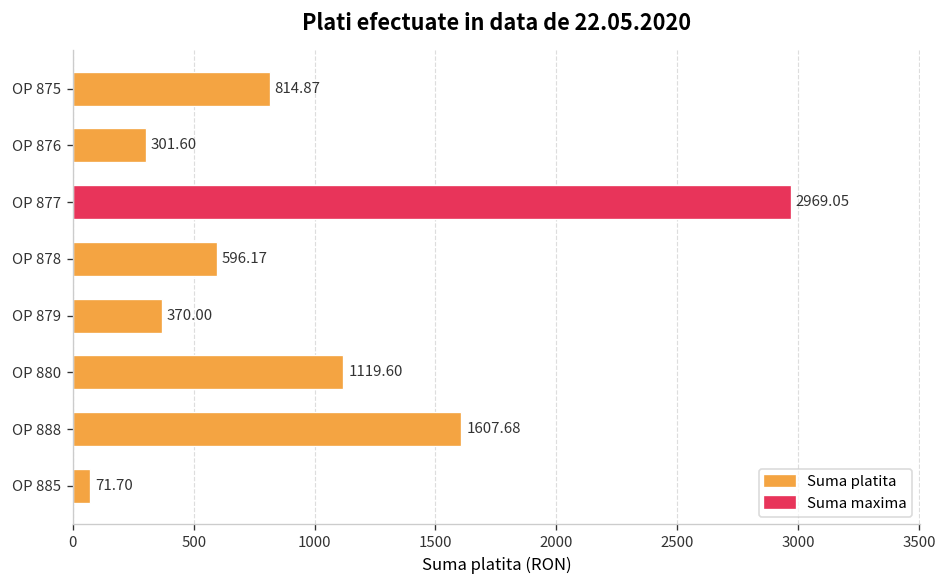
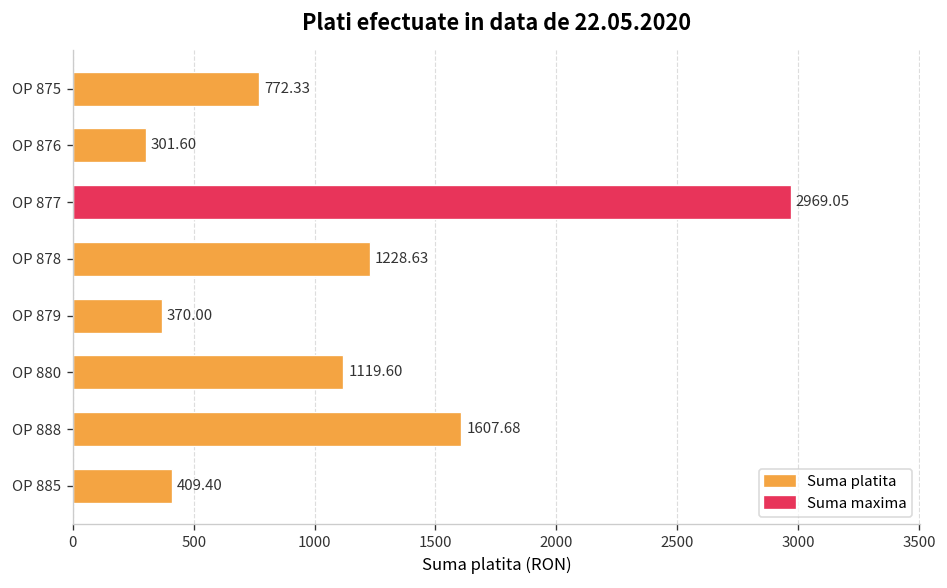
OP 875: 814.87 -> 772.33
OP 878: 596.17 -> 1228.63
OP 885: 71.70 -> 409.40
